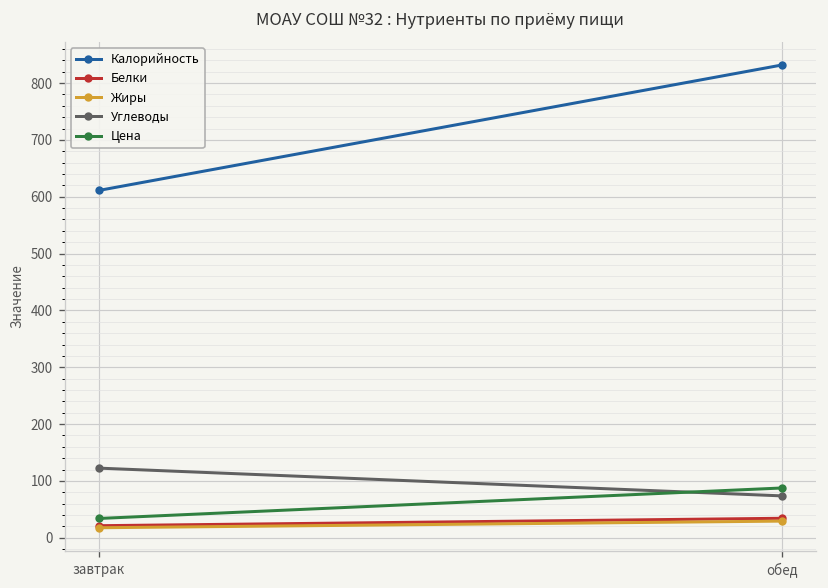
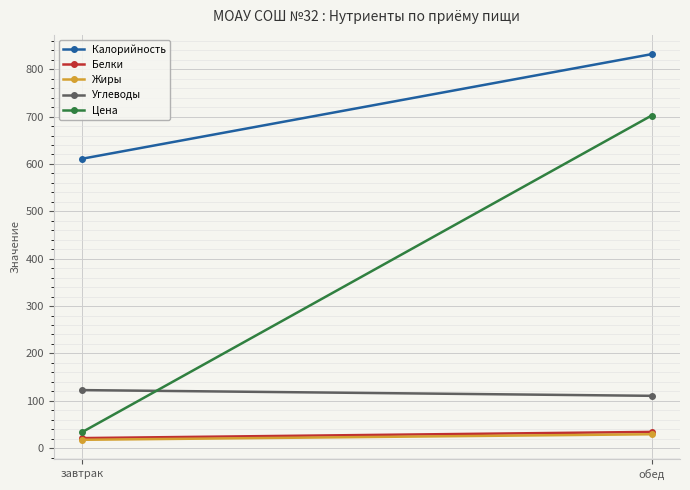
Углеводы, обед: 70 -> 110
Цена, обед: 90 -> 700
